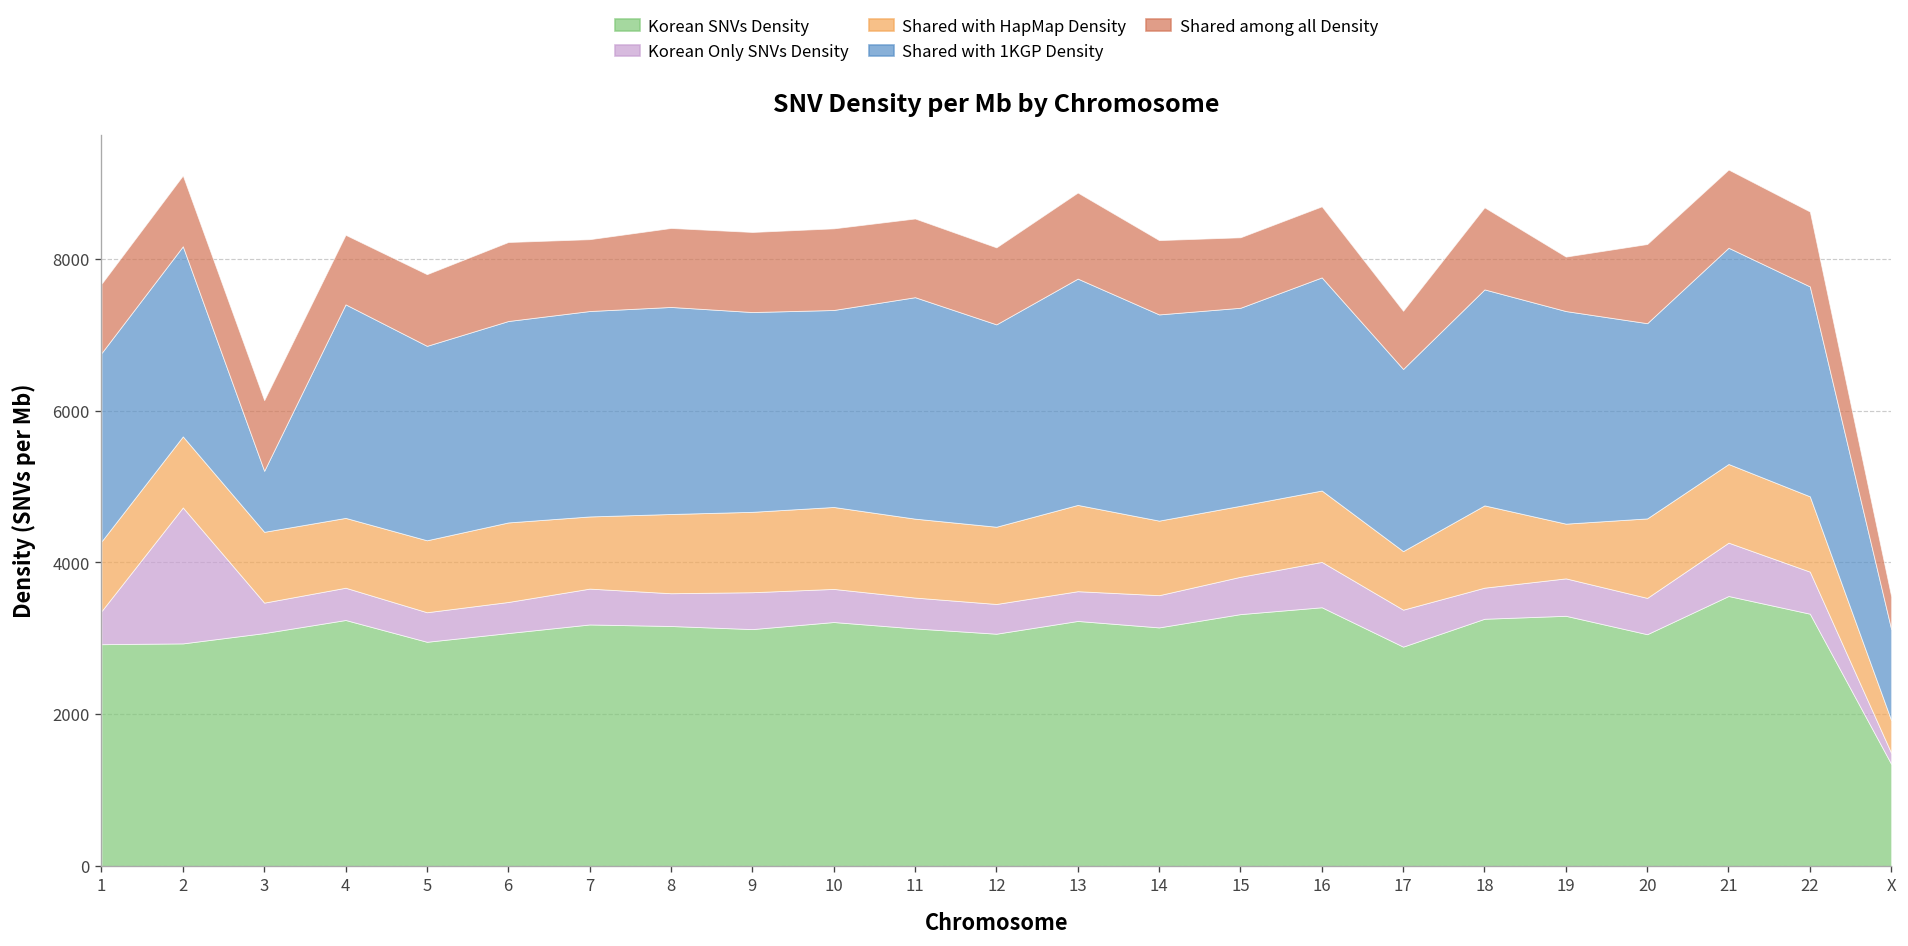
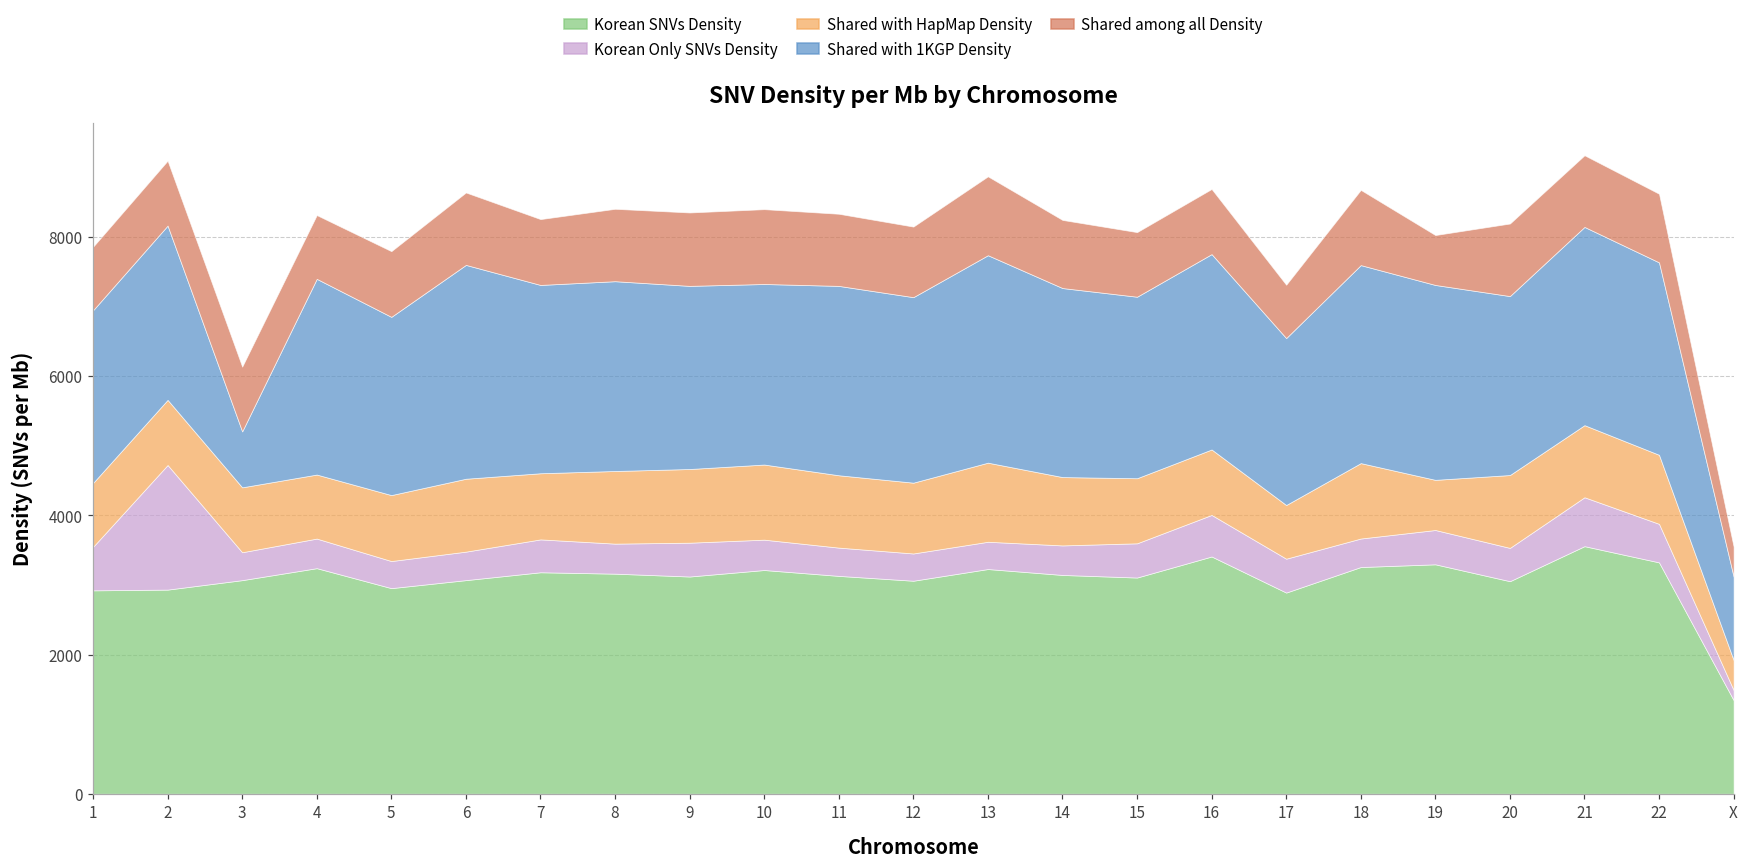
Korean Only SNVs Density, 1: 400 -> 600
Shared with 1KGP Density, 6: 2700 -> 3100
Shared with 1KGP Density, 11: 2900 -> 2700
Korean SNVs Density, 15: 3300 -> 3100
